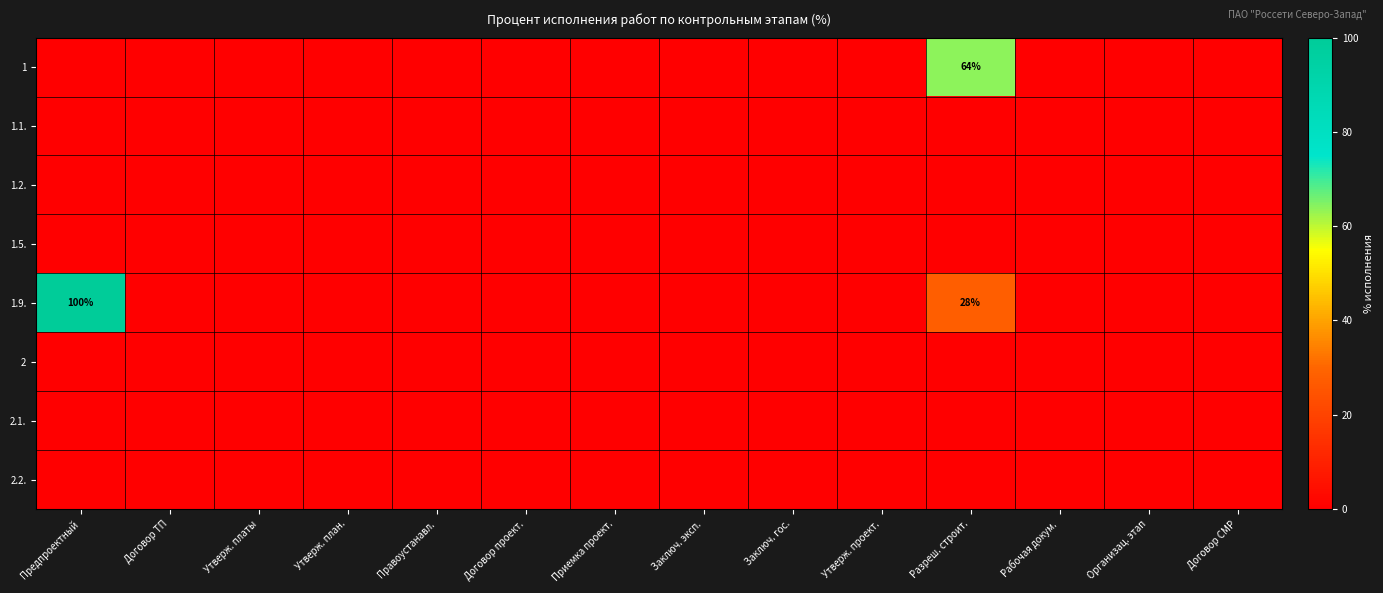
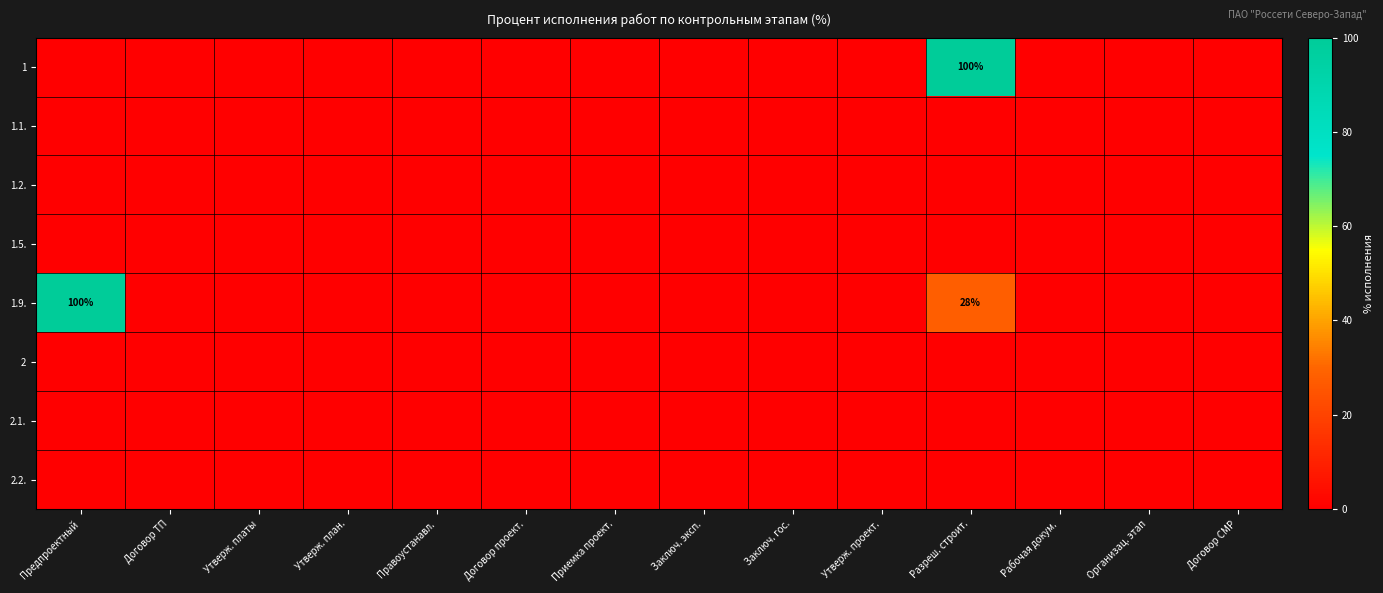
1, Разреш. строит.: 64% -> 100%
